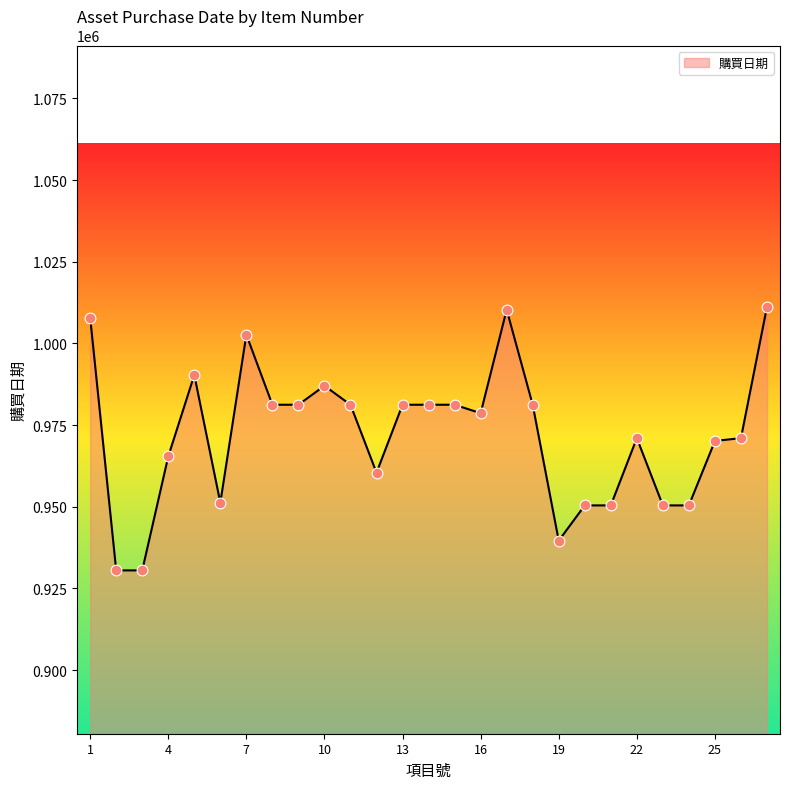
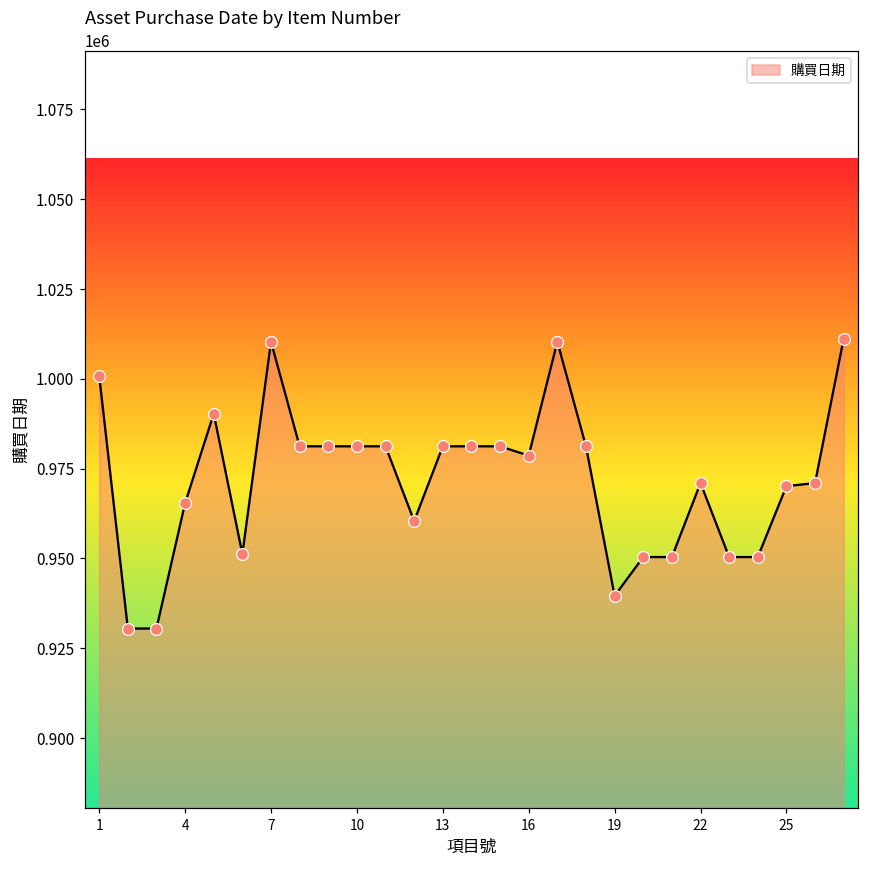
1: 1008000 -> 1001000
7: 1003000 -> 1010000
10: 987000 -> 981000
